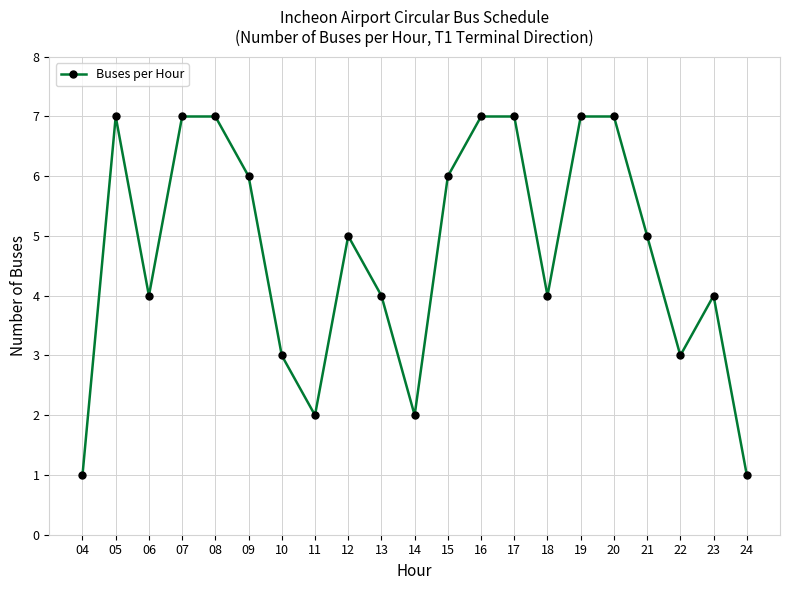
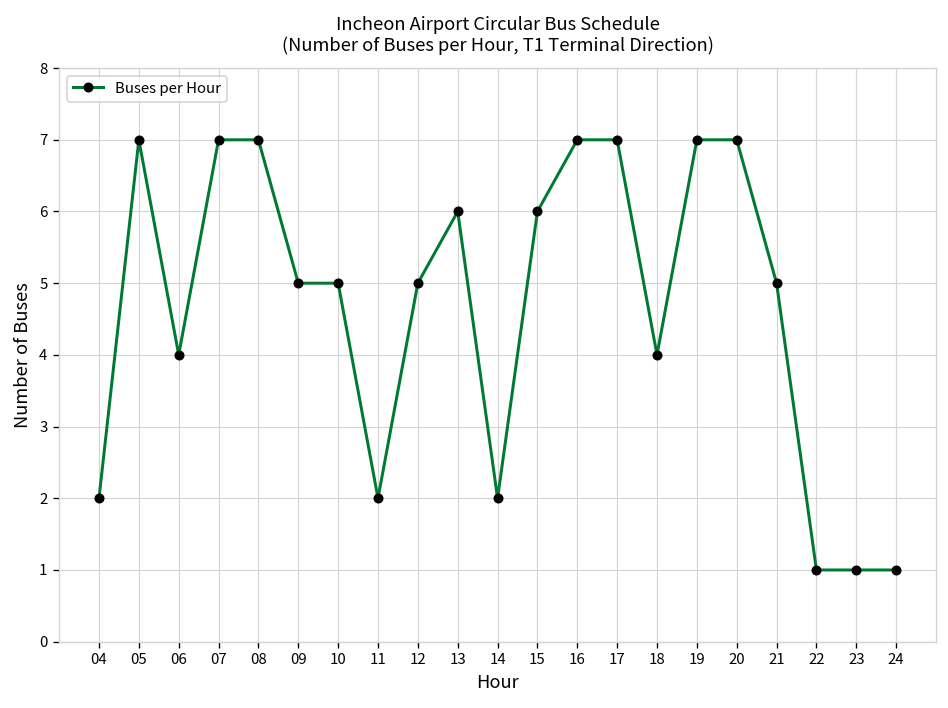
04: 1 -> 2
09: 6 -> 5
10: 3 -> 5
13: 4 -> 6
22: 3 -> 1
23: 4 -> 1
